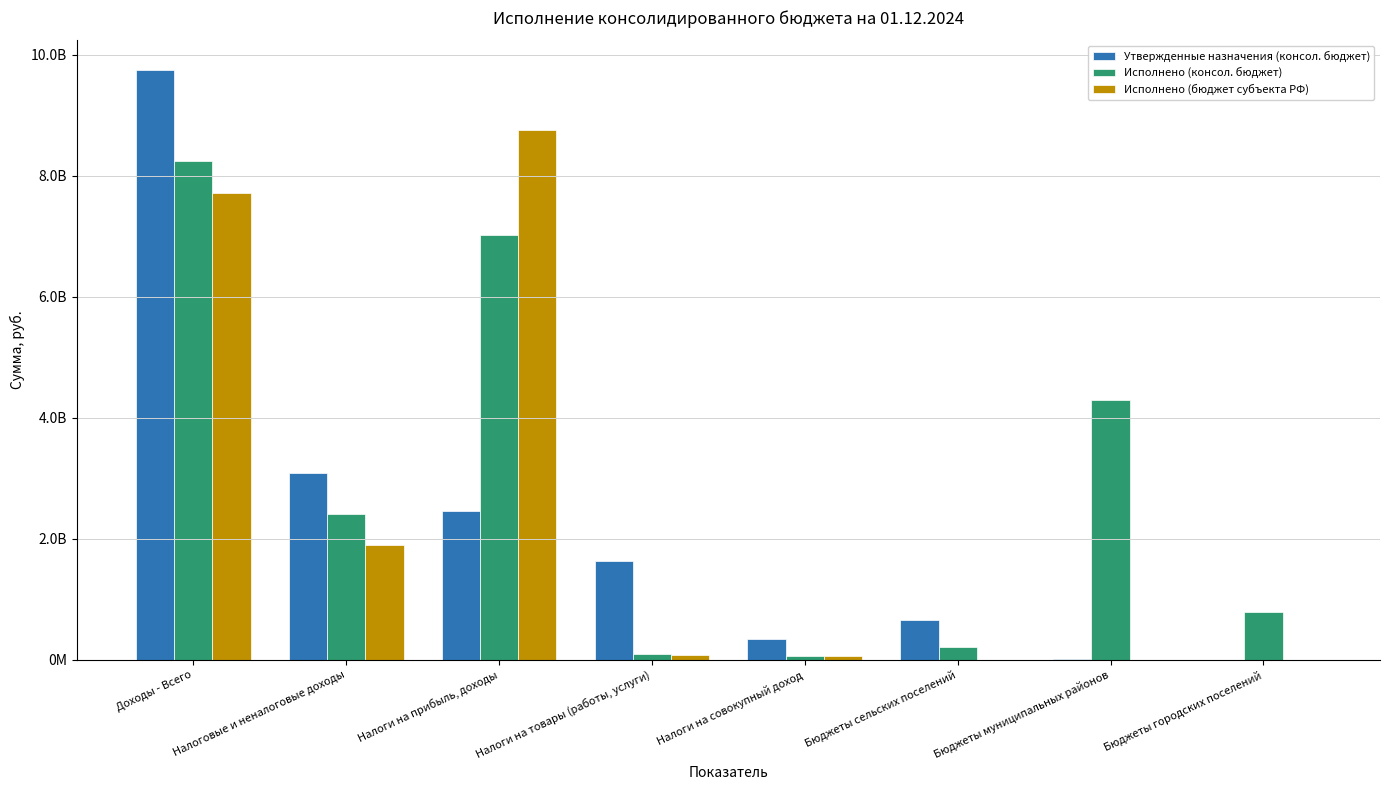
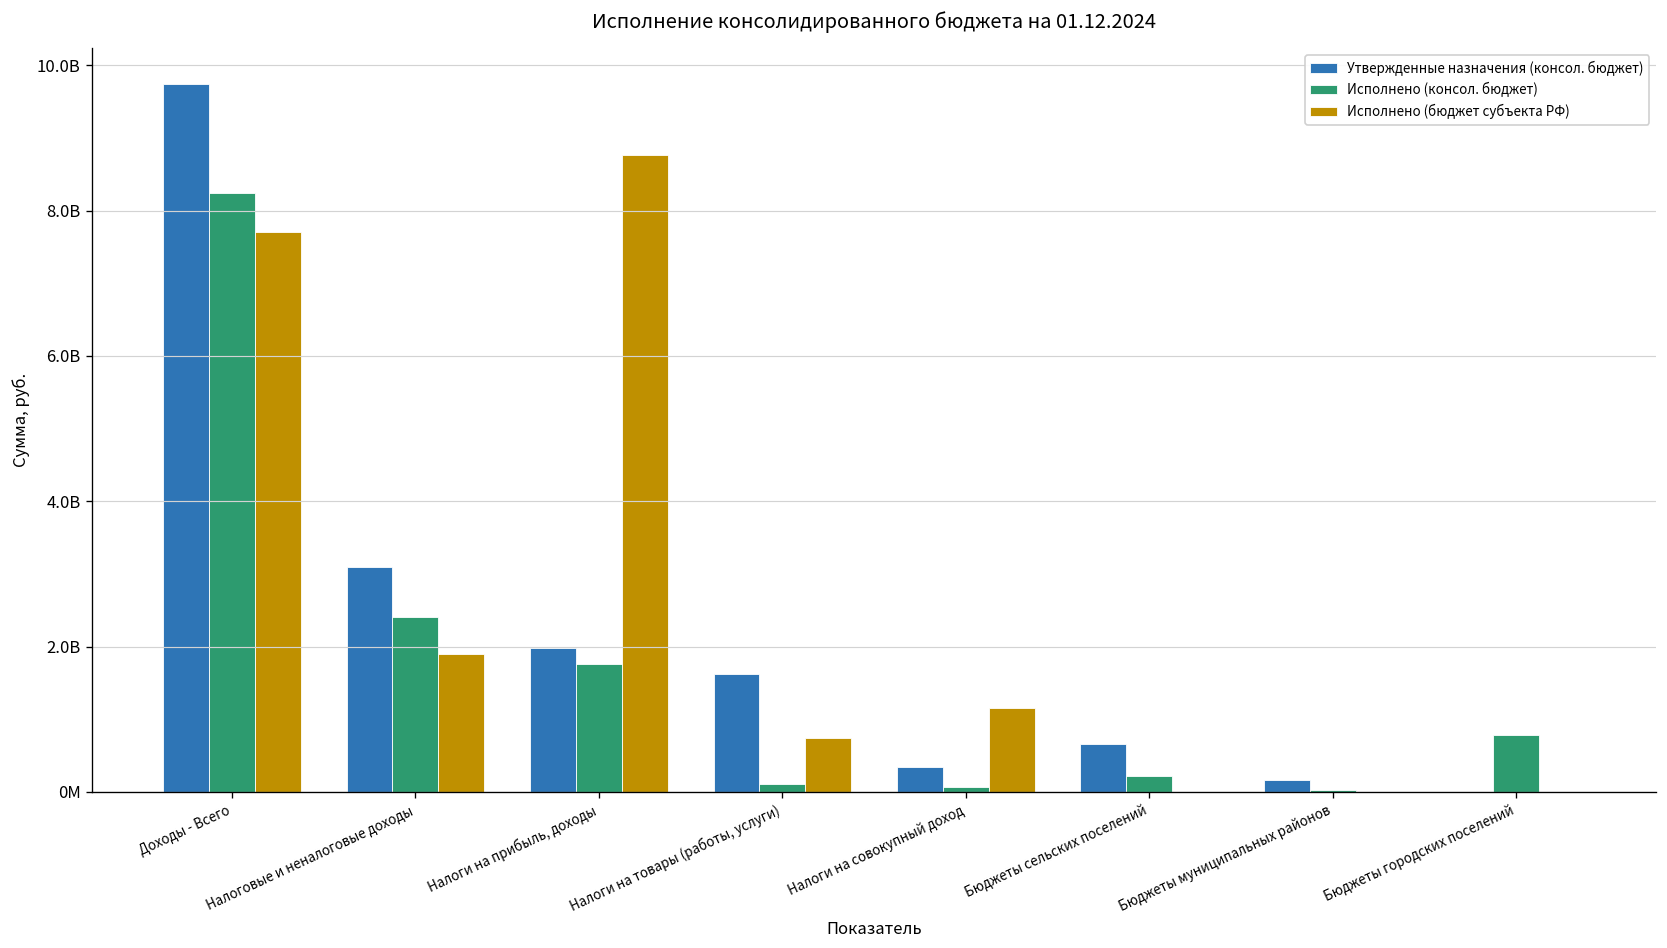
Утвержденные назначения (консол. бюджет), Налоги на прибыль, доходы: 2500000000 -> 2000000000
Исполнено (консол. бюджет), Налоги на прибыль, доходы: 7000000000 -> 1800000000
Исполнено (бюджет субъекта РФ), Налоги на товары (работы, услуги): 100000000 -> 700000000
Исполнено (бюджет субъекта РФ), Налоги на совокупный доход: 100000000 -> 1200000000
Утвержденные назначения (консол. бюджет), Бюджеты муниципальных районов: 0 -> 200000000
Исполнено (консол. бюджет), Бюджеты муниципальных районов: 4300000000 -> 0
